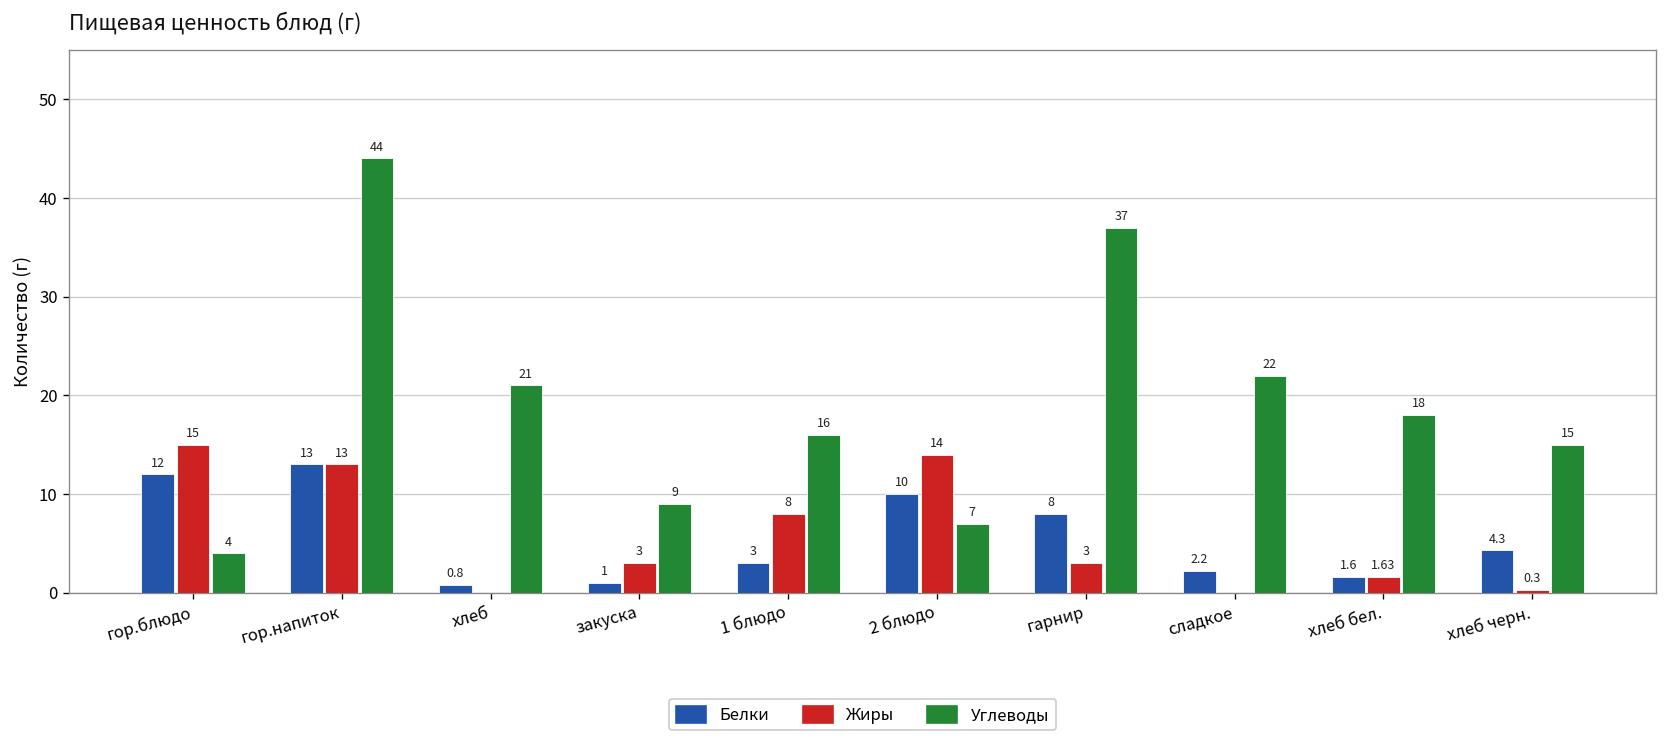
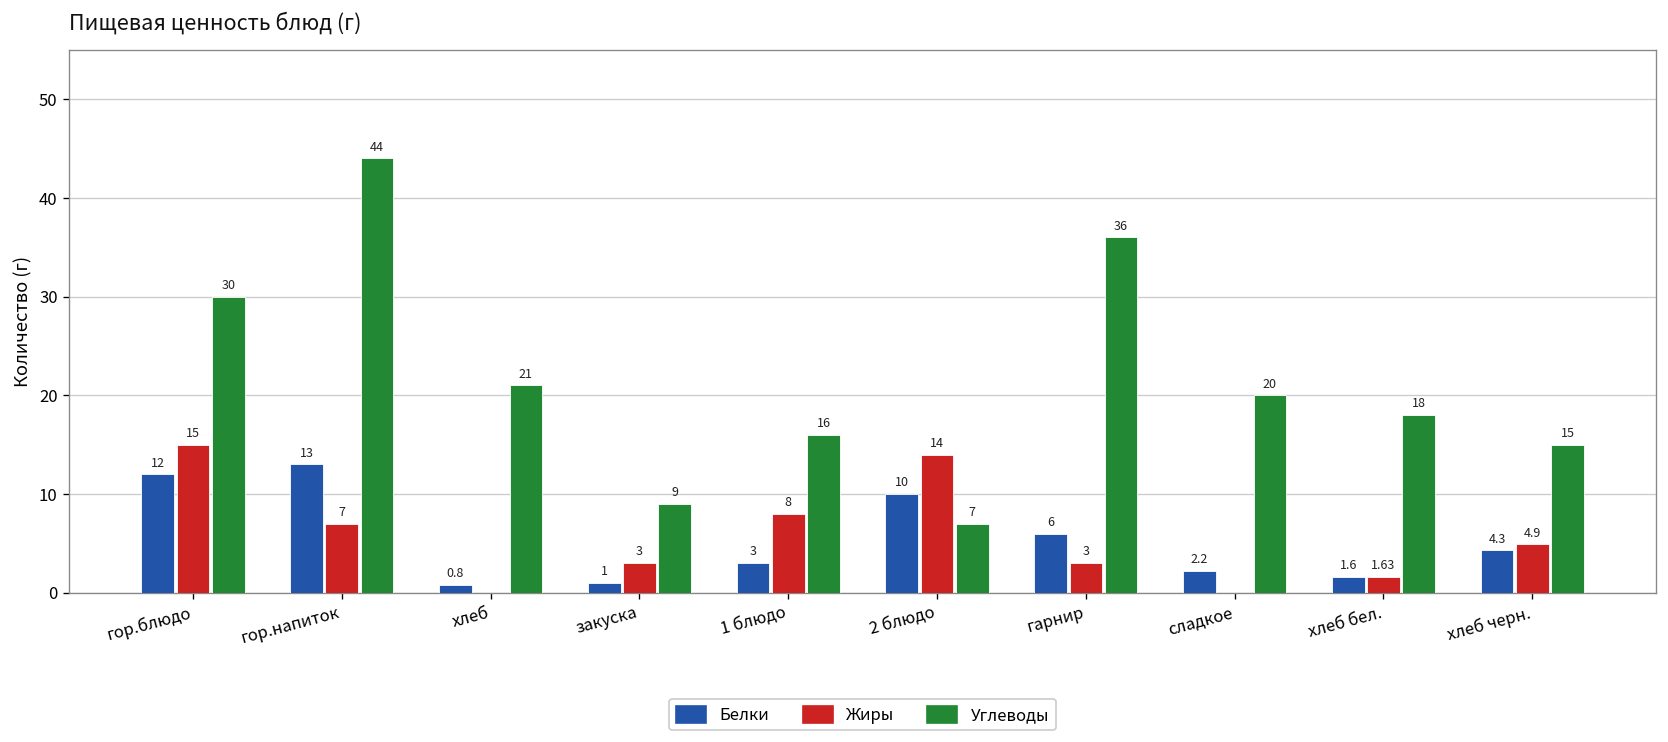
Углеводы, гор.блюдо: 4 -> 30
Жиры, гор.напиток: 13 -> 7
Белки, гарнир: 8 -> 6
Углеводы, гарнир: 37 -> 36
Углеводы, сладкое: 22 -> 20
Жиры, хлеб черн.: 0.3 -> 4.9
